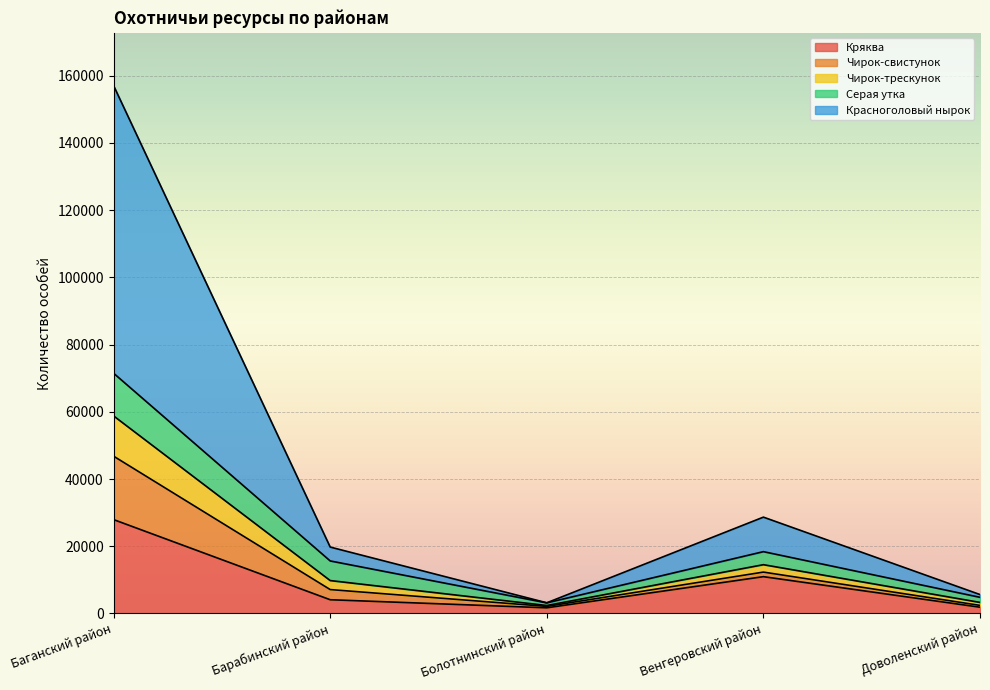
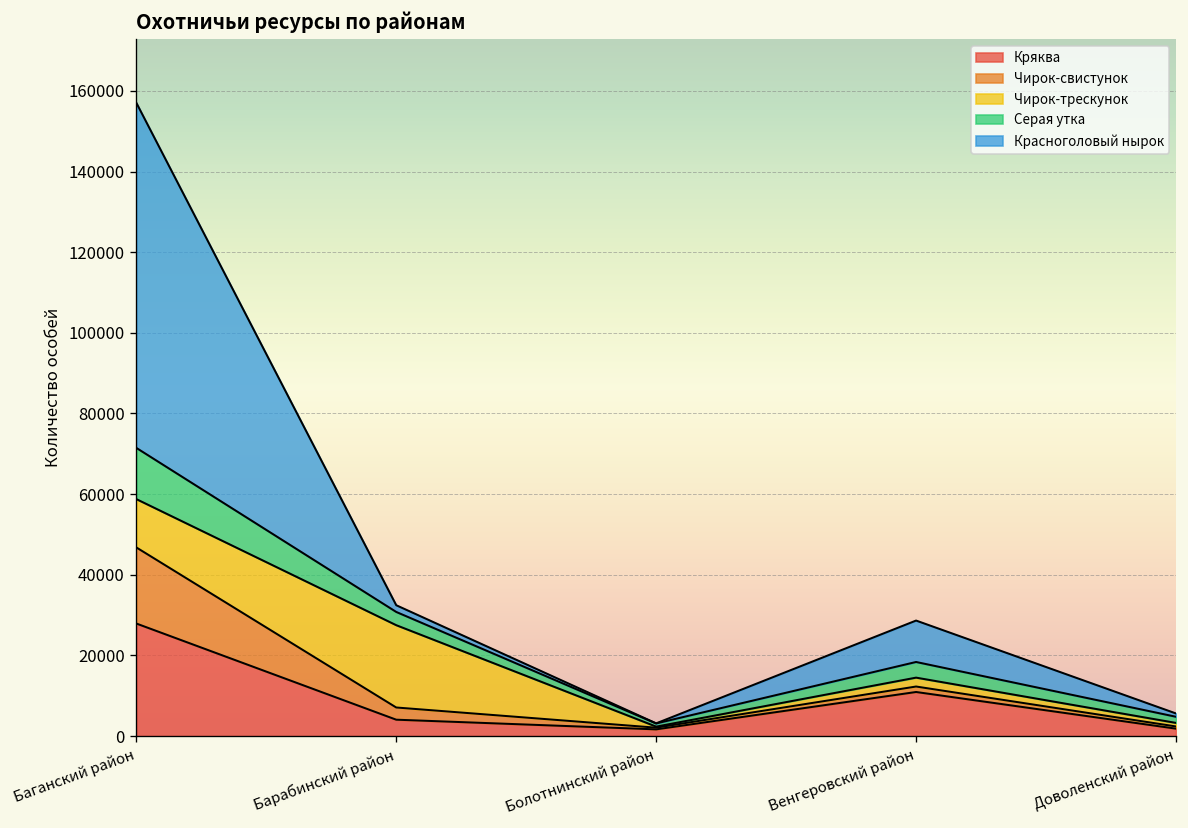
Чирок-трескунок, Барабинский район: 3000 -> 20000
Серая утка, Барабинский район: 6000 -> 3000
Красноголовый нырок, Барабинский район: 4000 -> 2000
